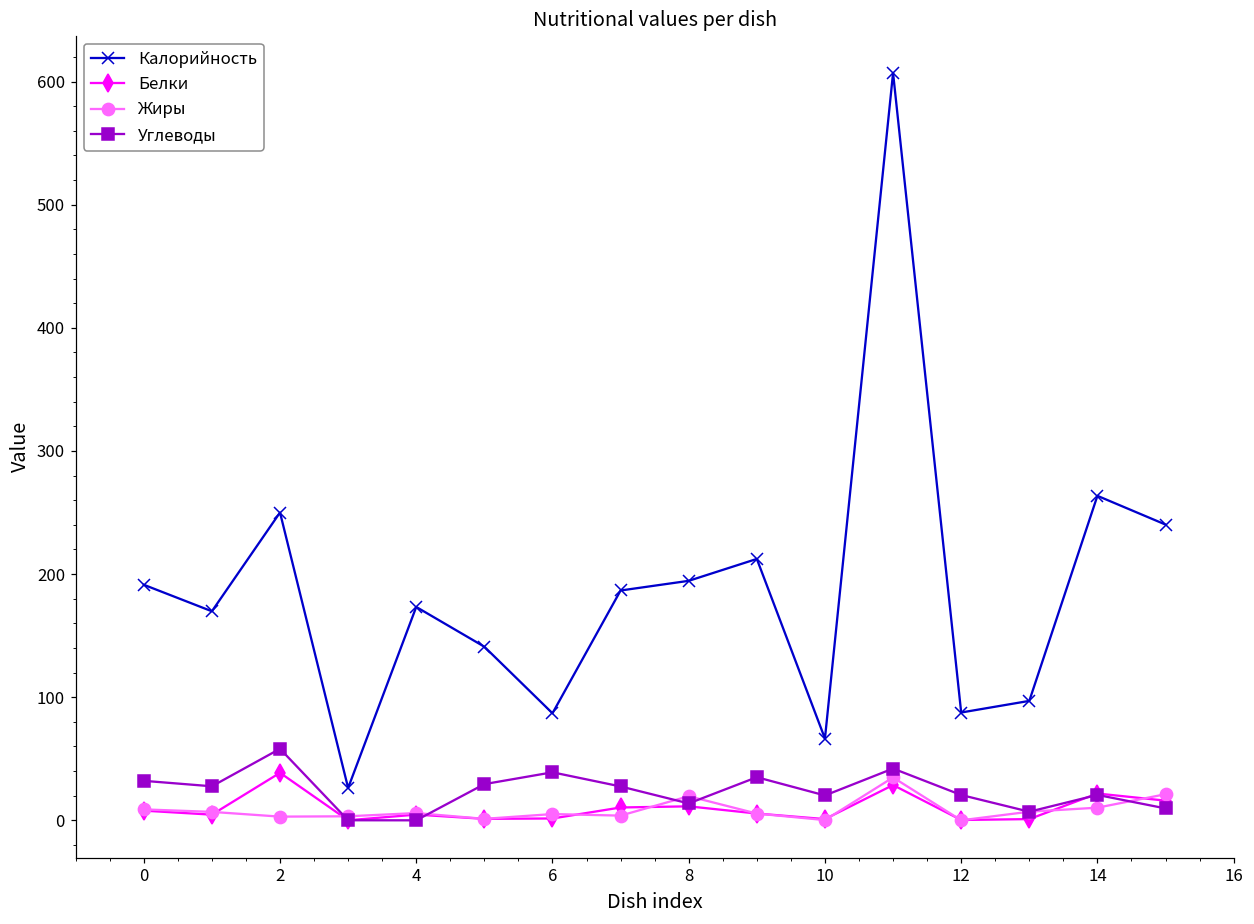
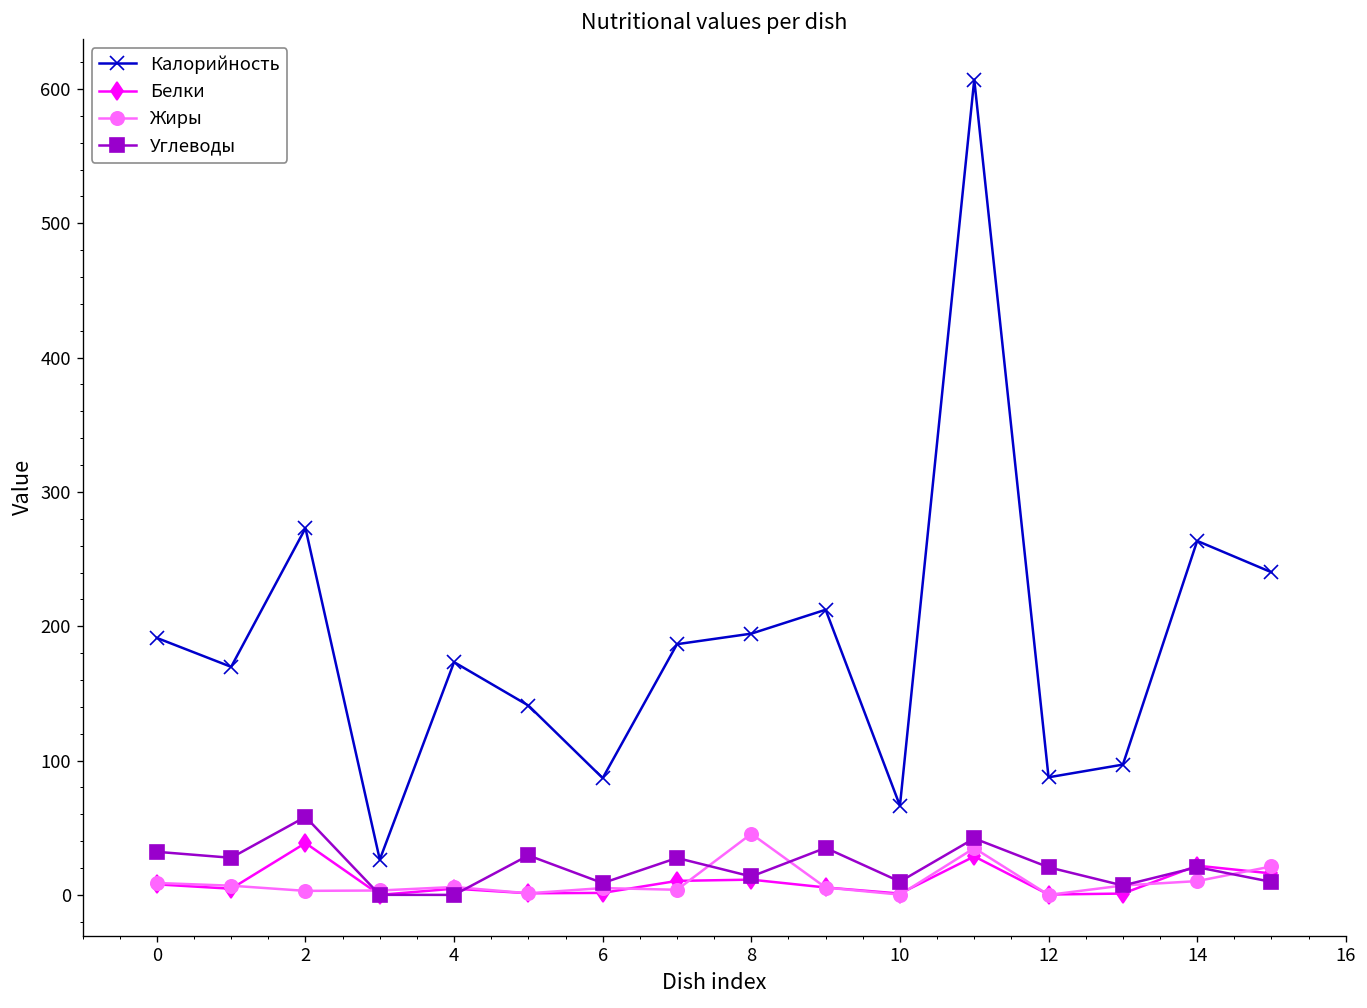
Калорийность, 2: 250 -> 273
Углеводы, 6: 39 -> 9
Жиры, 8: 20 -> 45
Углеводы, 10: 20 -> 10
